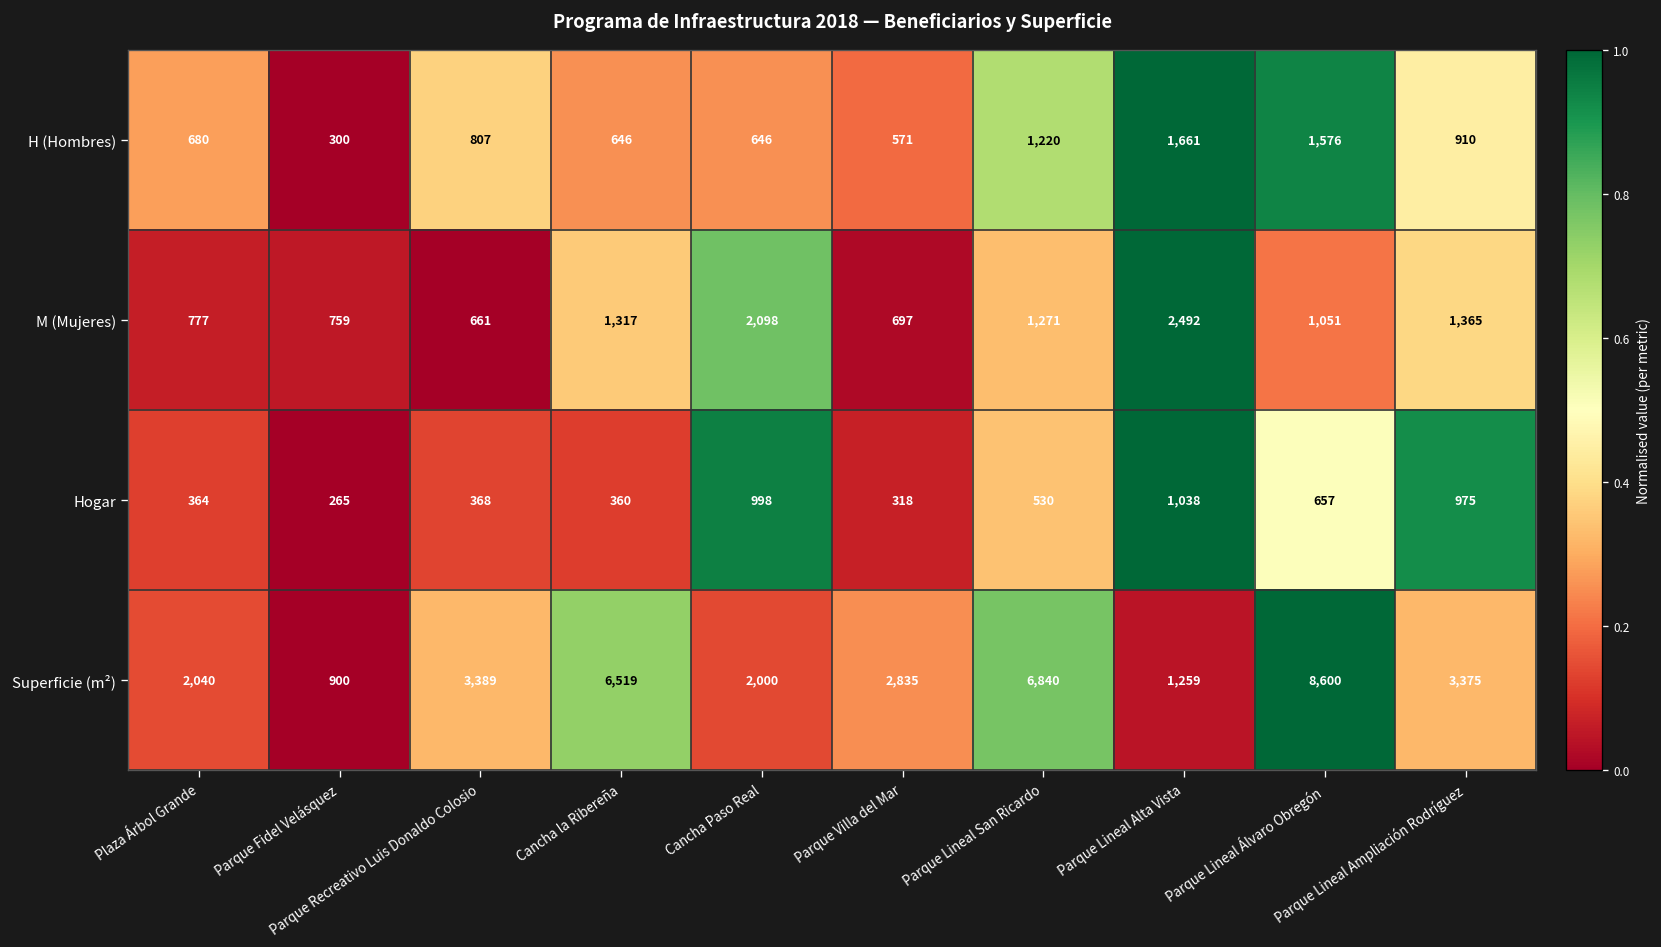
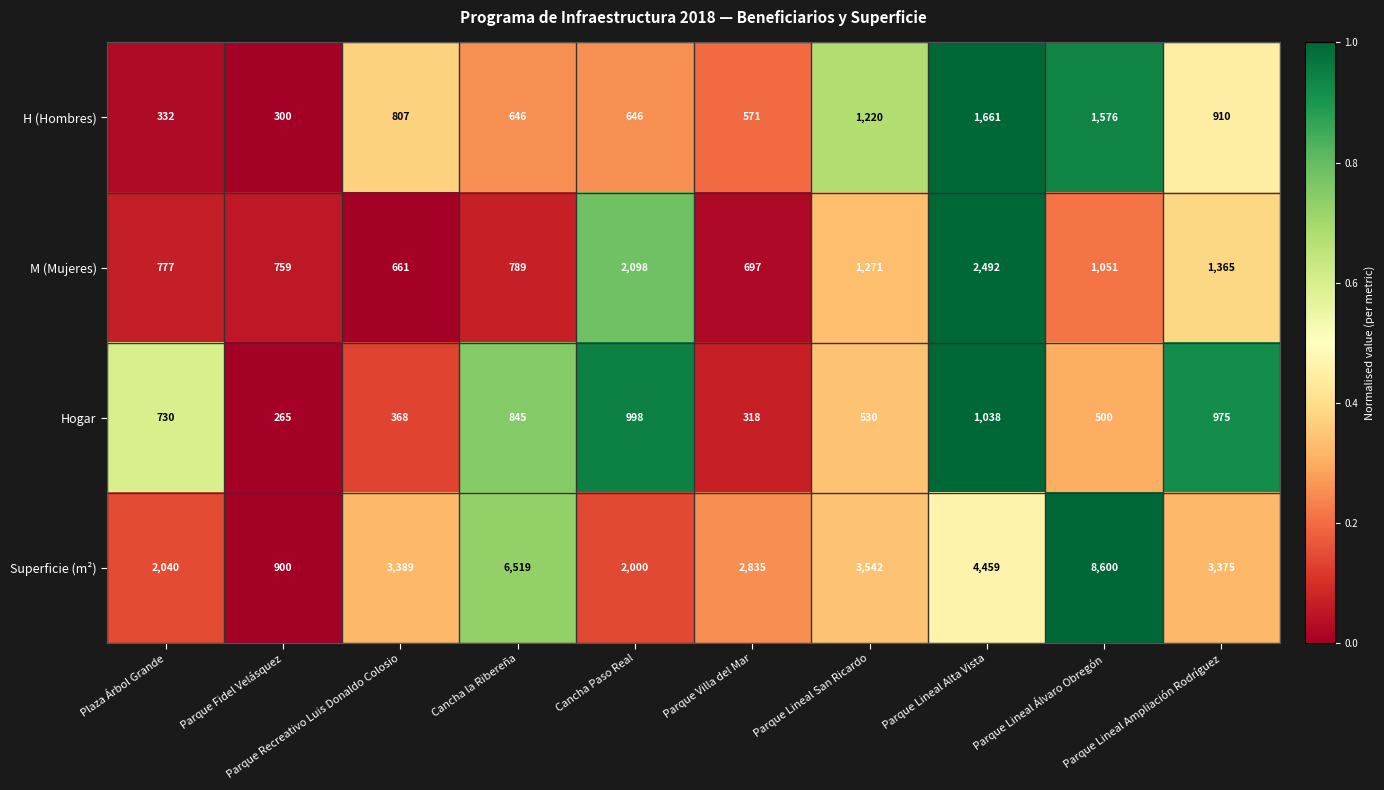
H (Hombres), Plaza Árbol Grande: 680 -> 332
M (Mujeres), Cancha la Ribereña: 1,317 -> 789
Hogar, Plaza Árbol Grande: 364 -> 730
Hogar, Cancha la Ribereña: 360 -> 845
Hogar, Parque Lineal Álvaro Obregón: 657 -> 500
Superficie (m²), Parque Lineal San Ricardo: 6,840 -> 3,542
Superficie (m²), Parque Lineal Alta Vista: 1,259 -> 4,459
